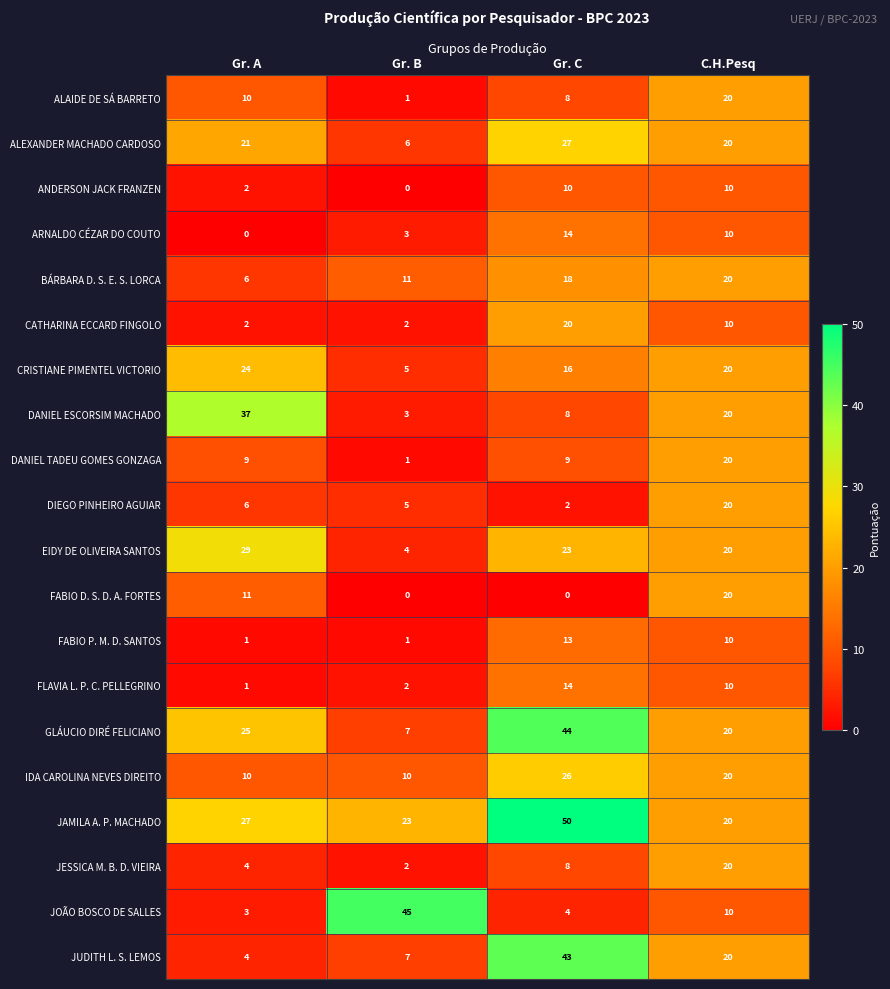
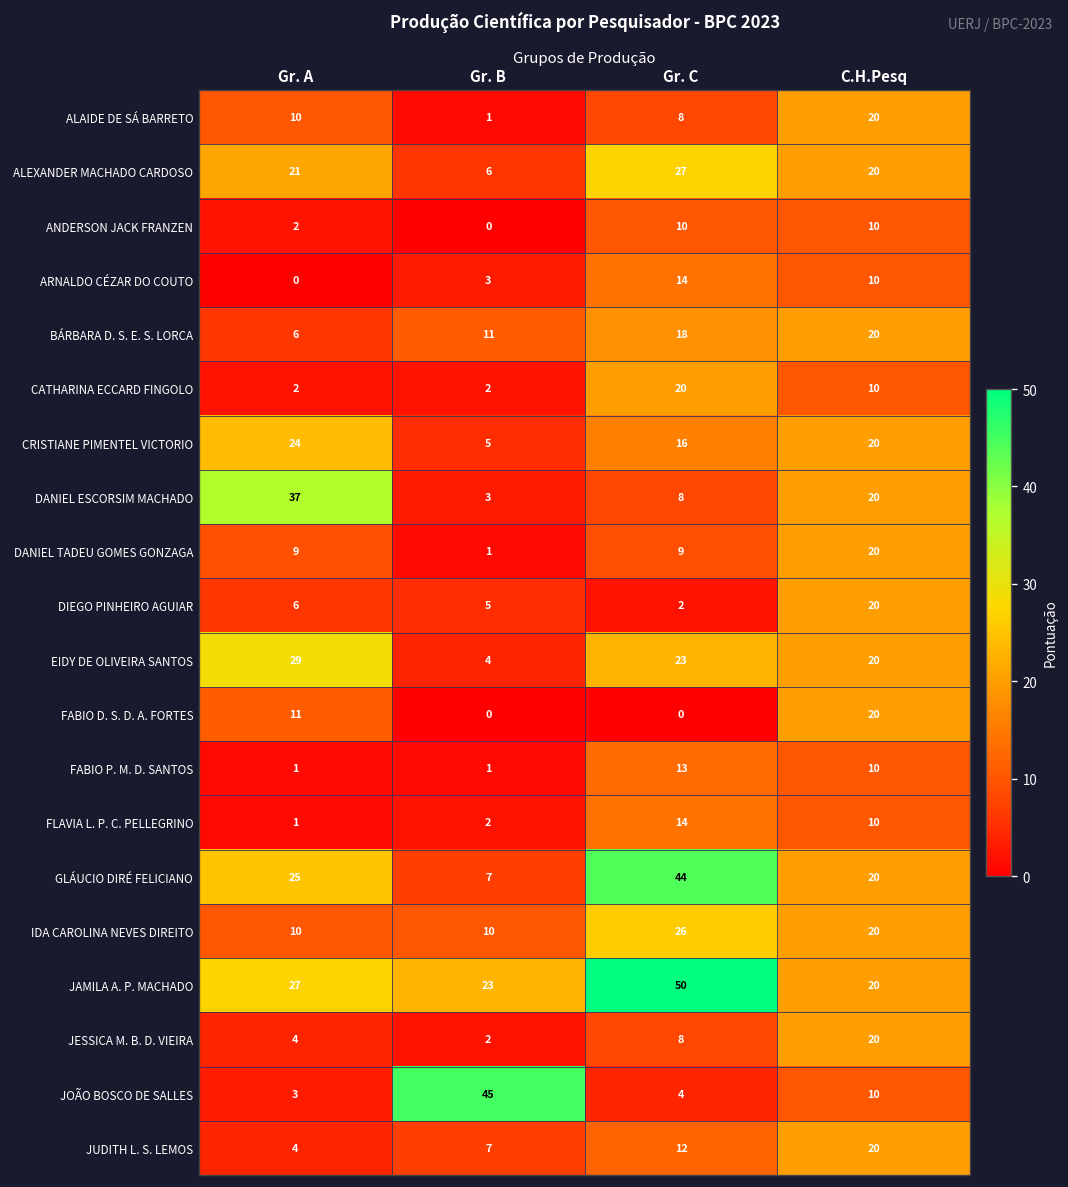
JUDITH L. S. LEMOS, Gr. C: 43 -> 12
